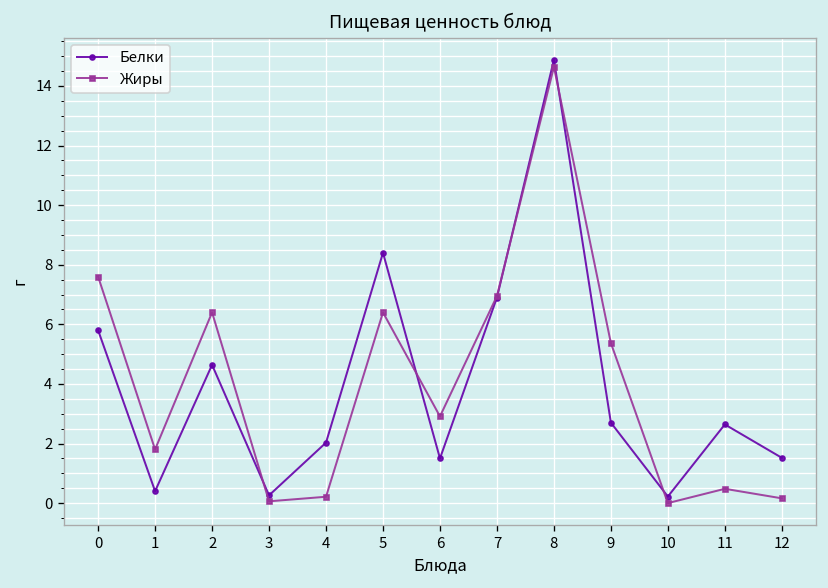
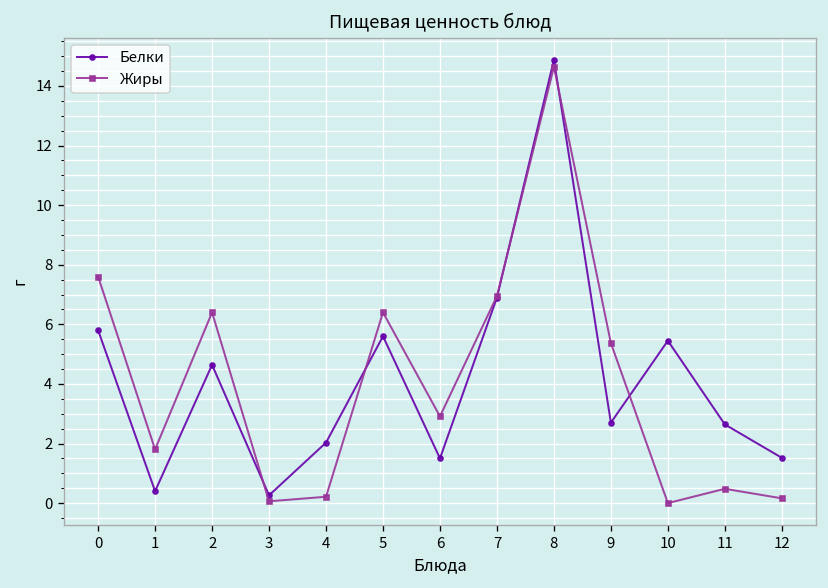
Белки, 5: 8.4 -> 5.6
Белки, 10: 0.2 -> 5.5
